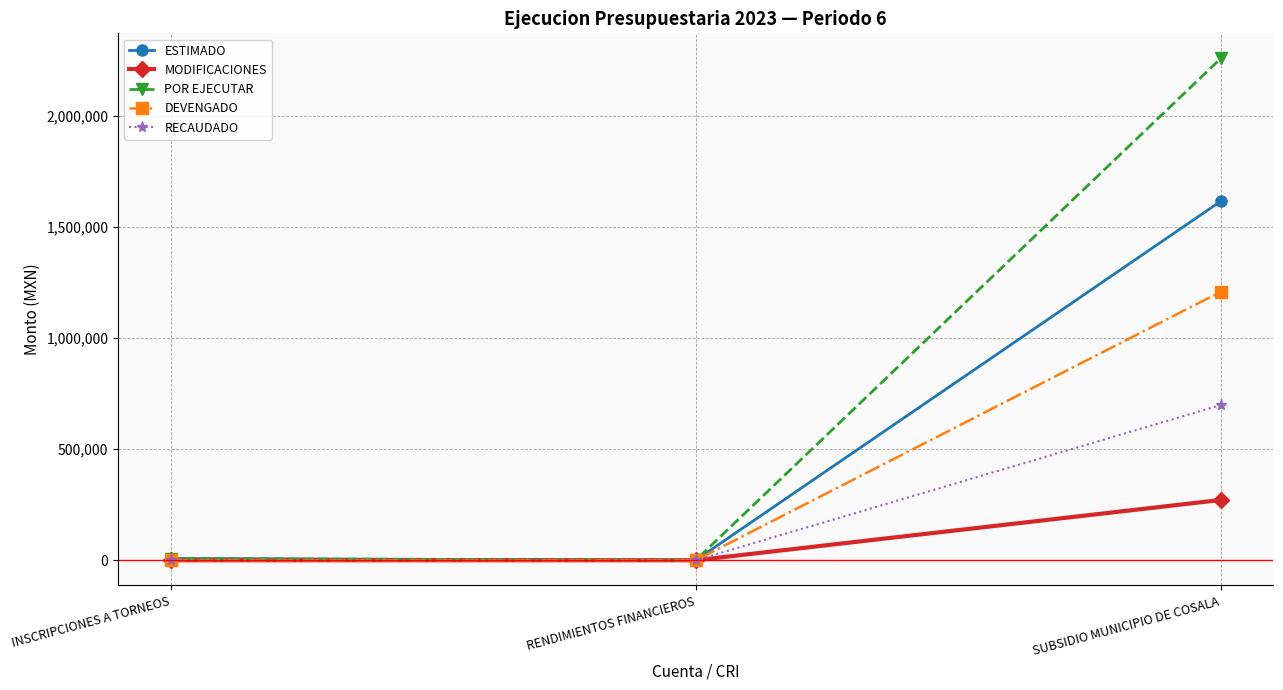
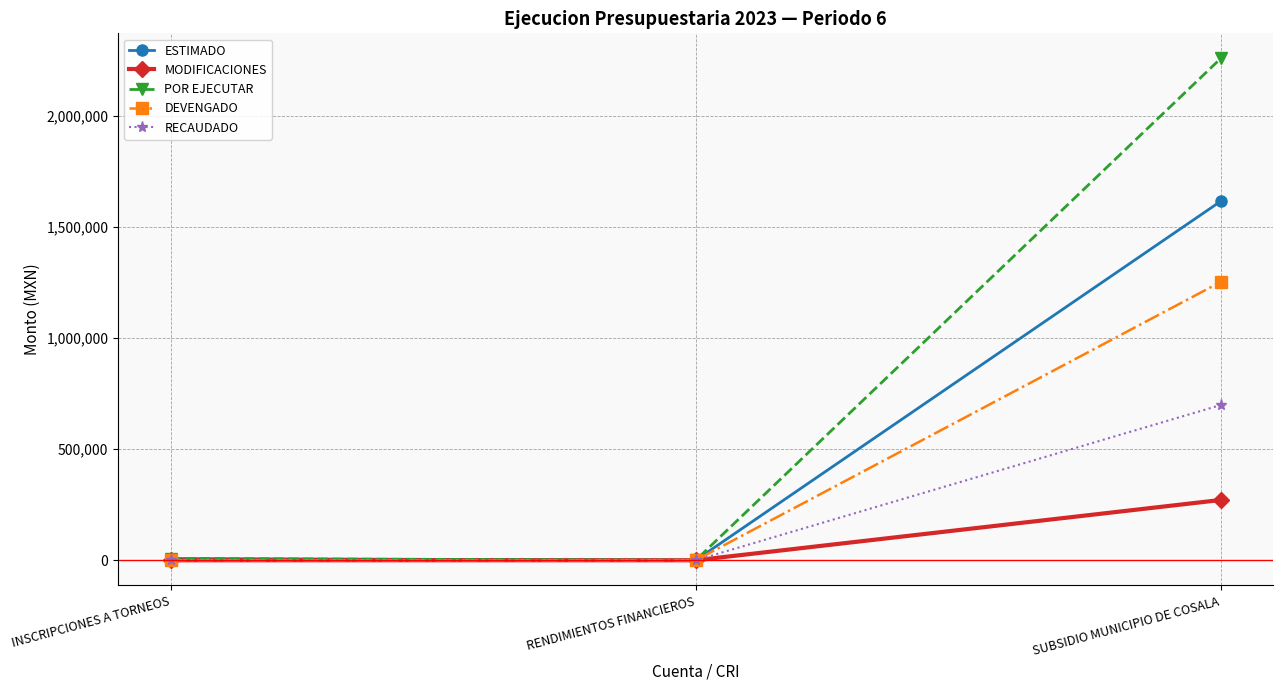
DEVENGADO, SUBSIDIO MUNICIPIO DE COSALA: 1,210,000 -> 1,250,000
